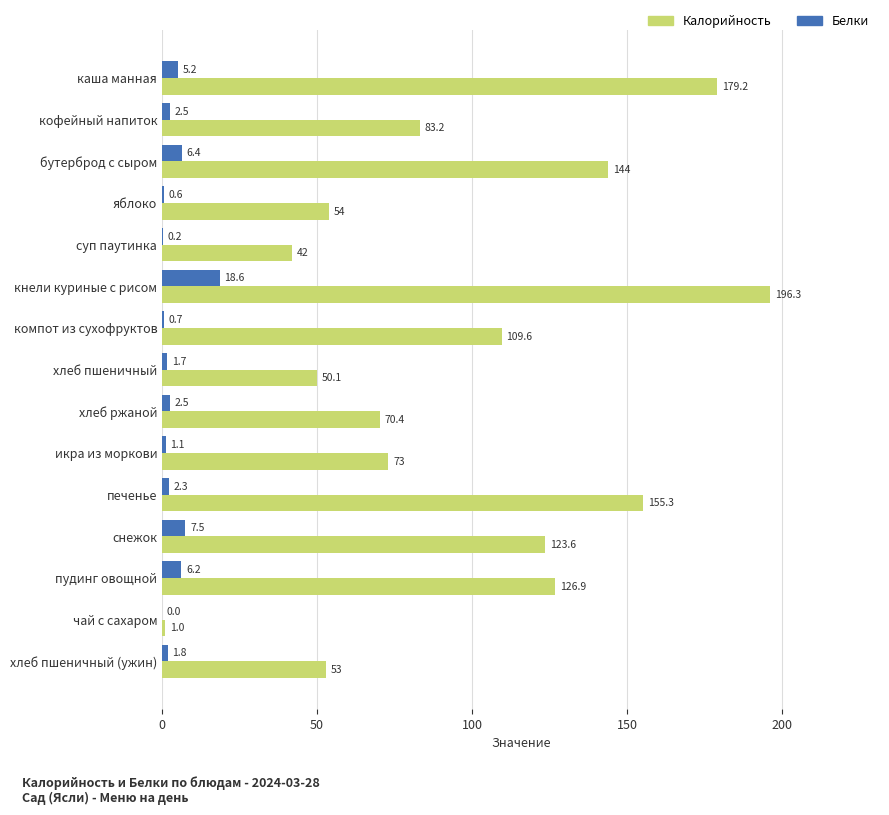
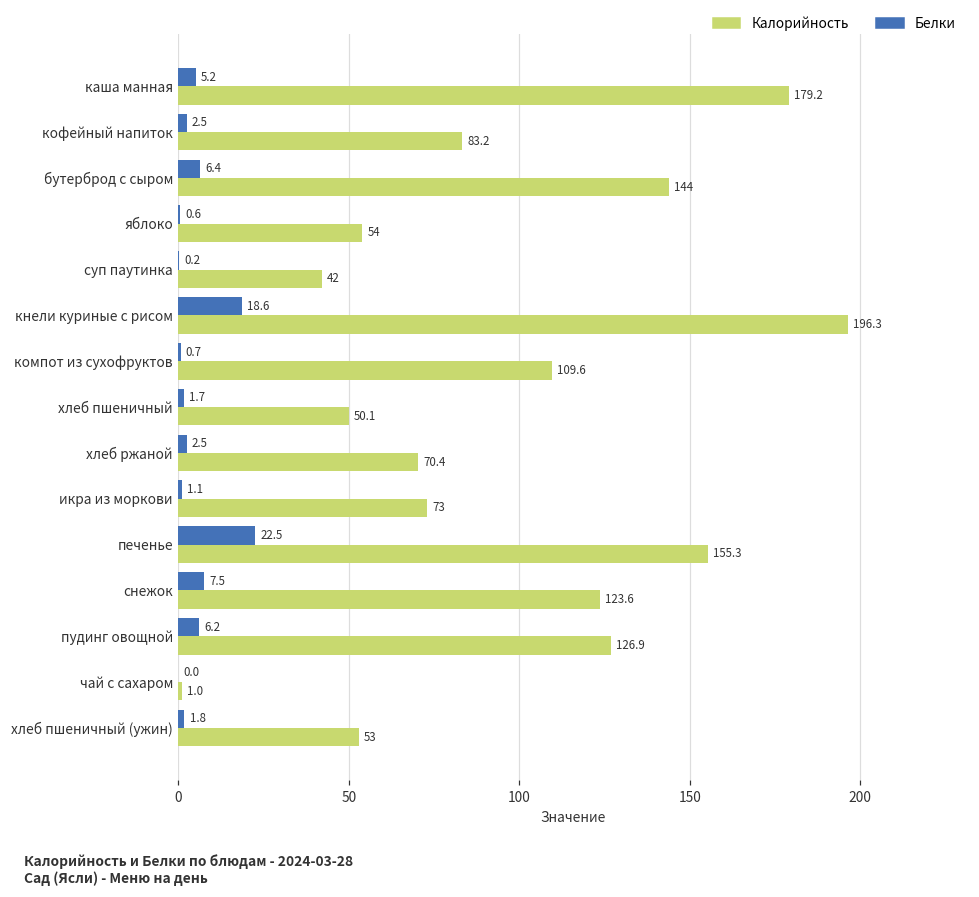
Белки, печенье: 2.3 -> 22.5
